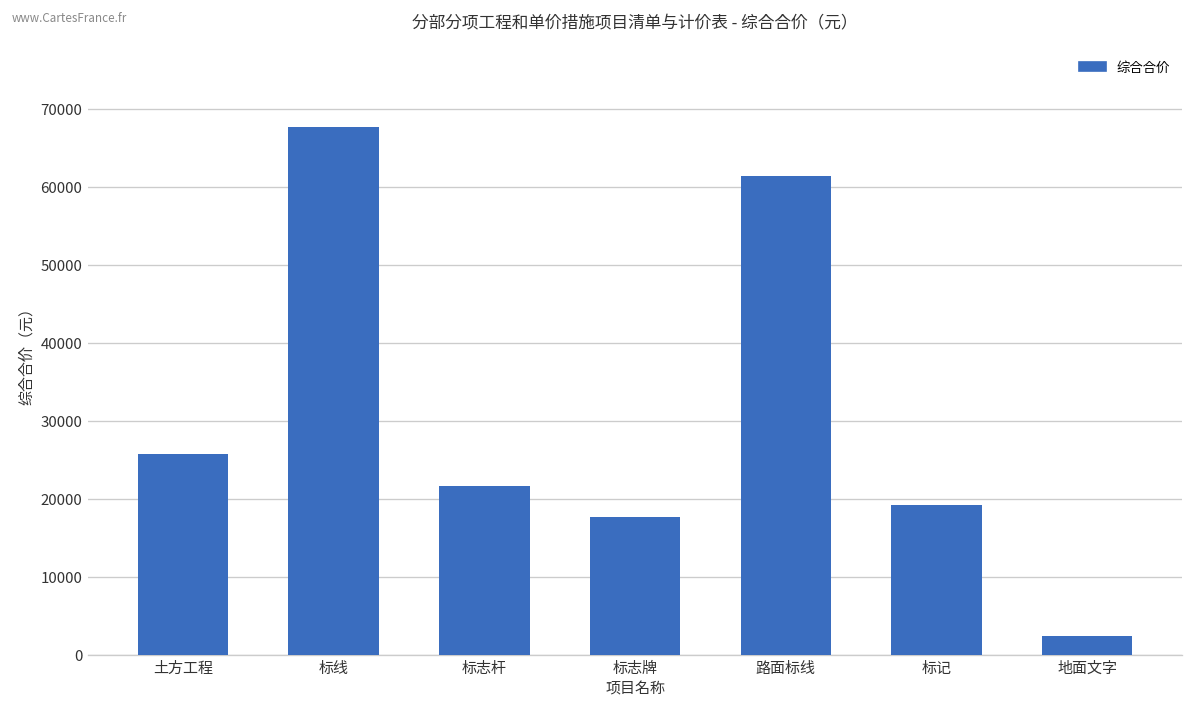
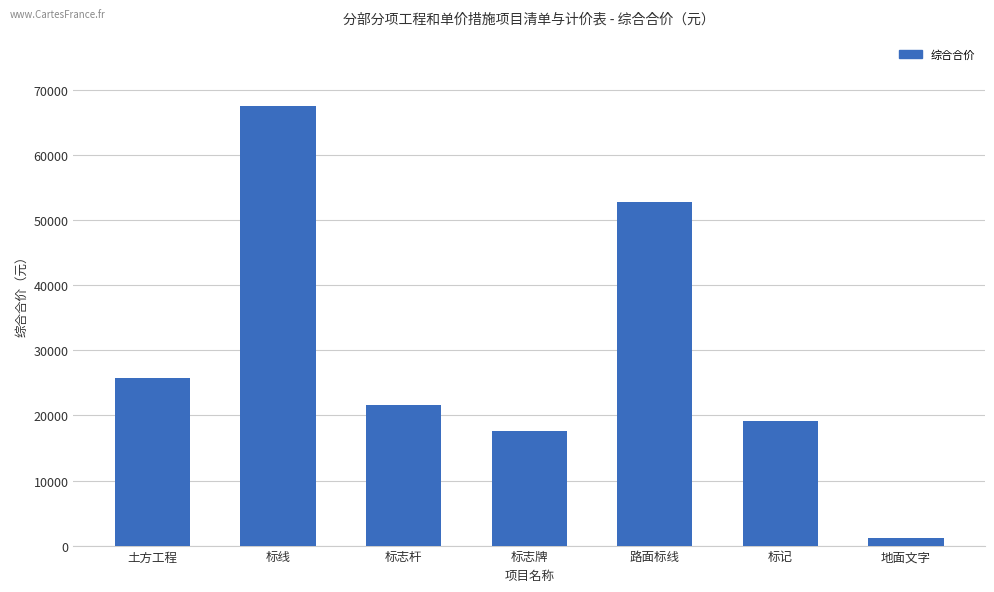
路面标线: 61000 -> 53000
地面文字: 2000 -> 1000
